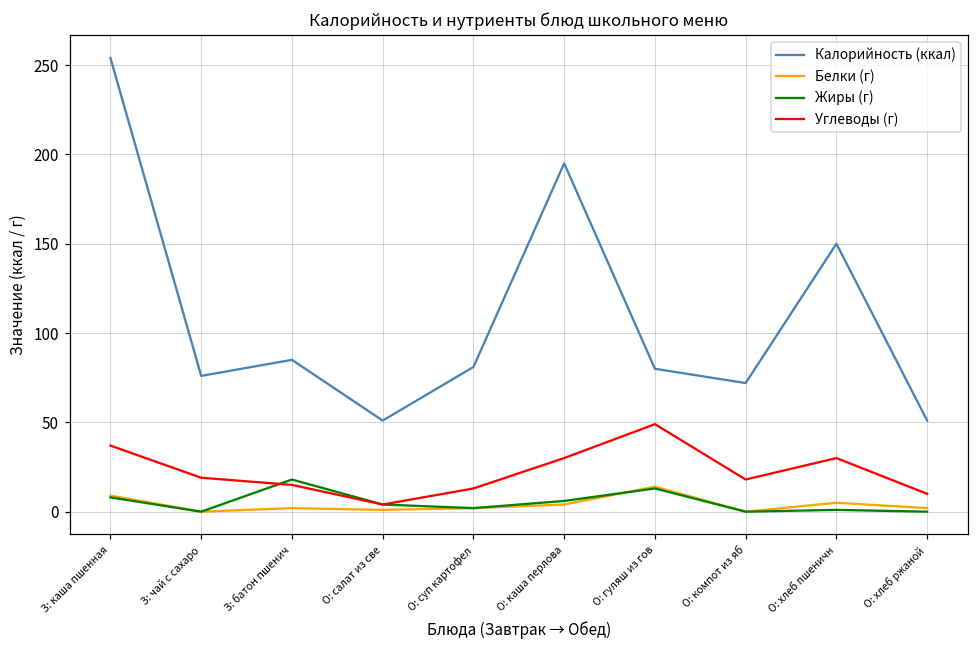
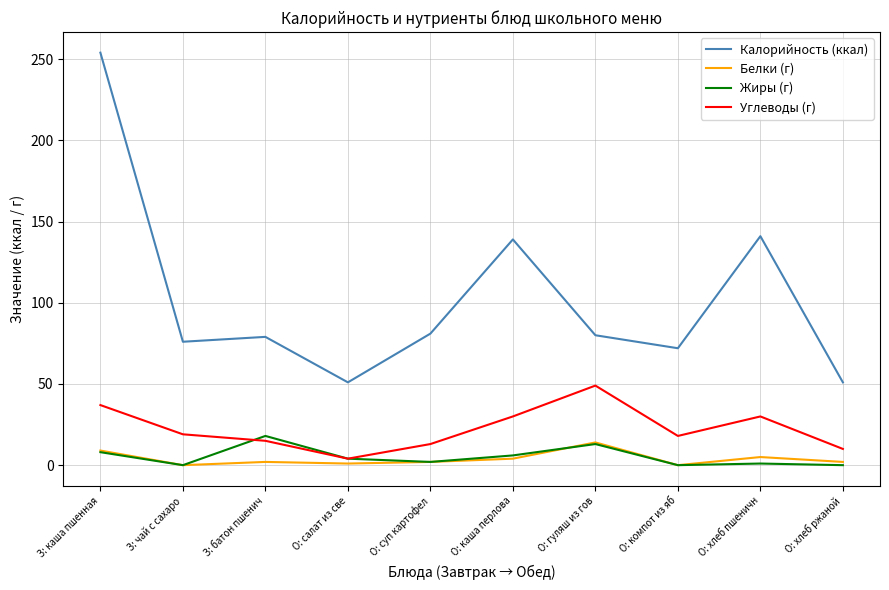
Калорийность (ккал), З: батон пшенич: 85 -> 79
Калорийность (ккал), О: каша перлова: 195 -> 139
Калорийность (ккал), О: хлеб пшеничн: 150 -> 141
